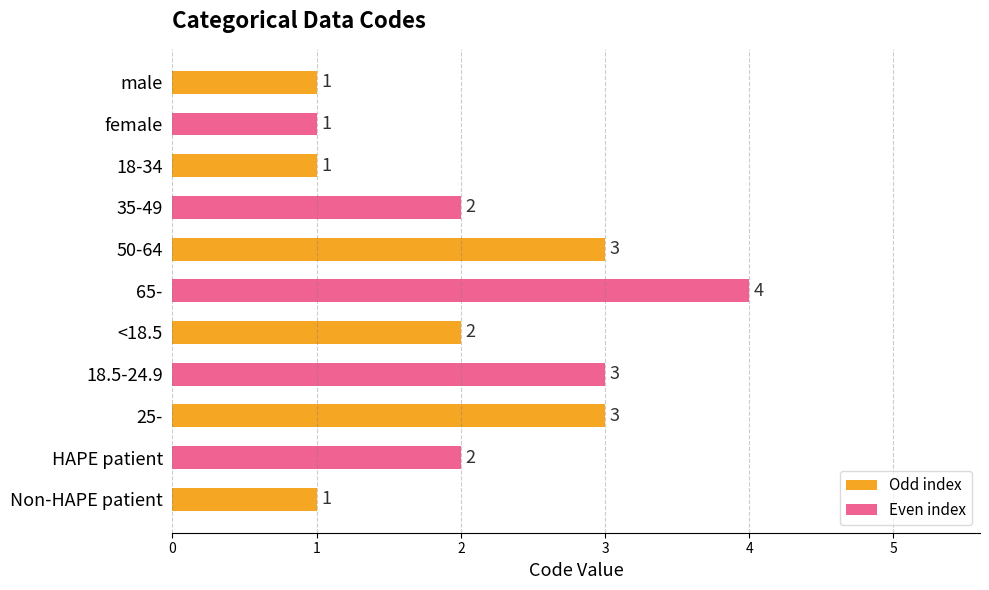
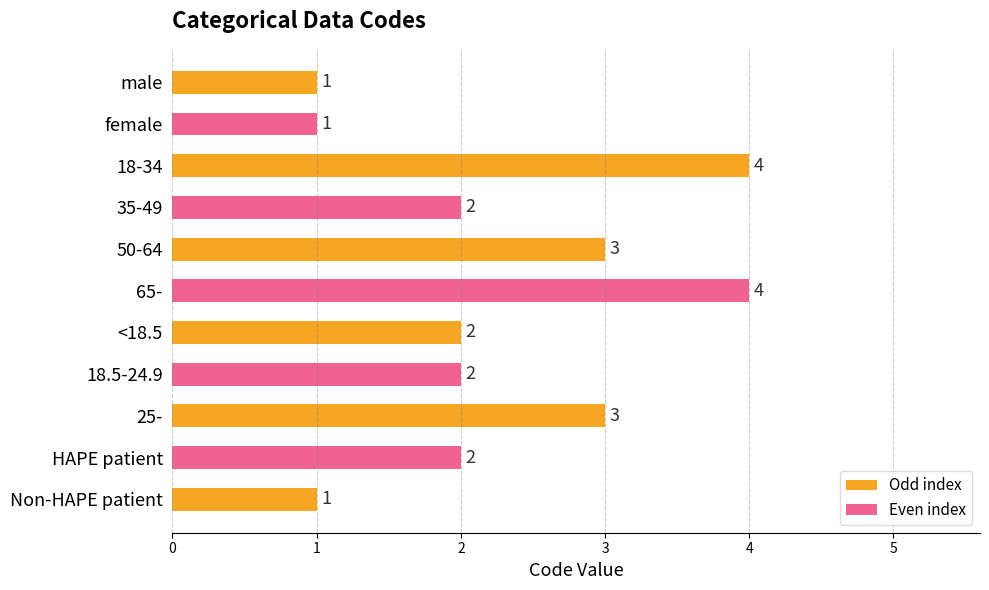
18-34: 1 -> 4
18.5-24.9: 3 -> 2
